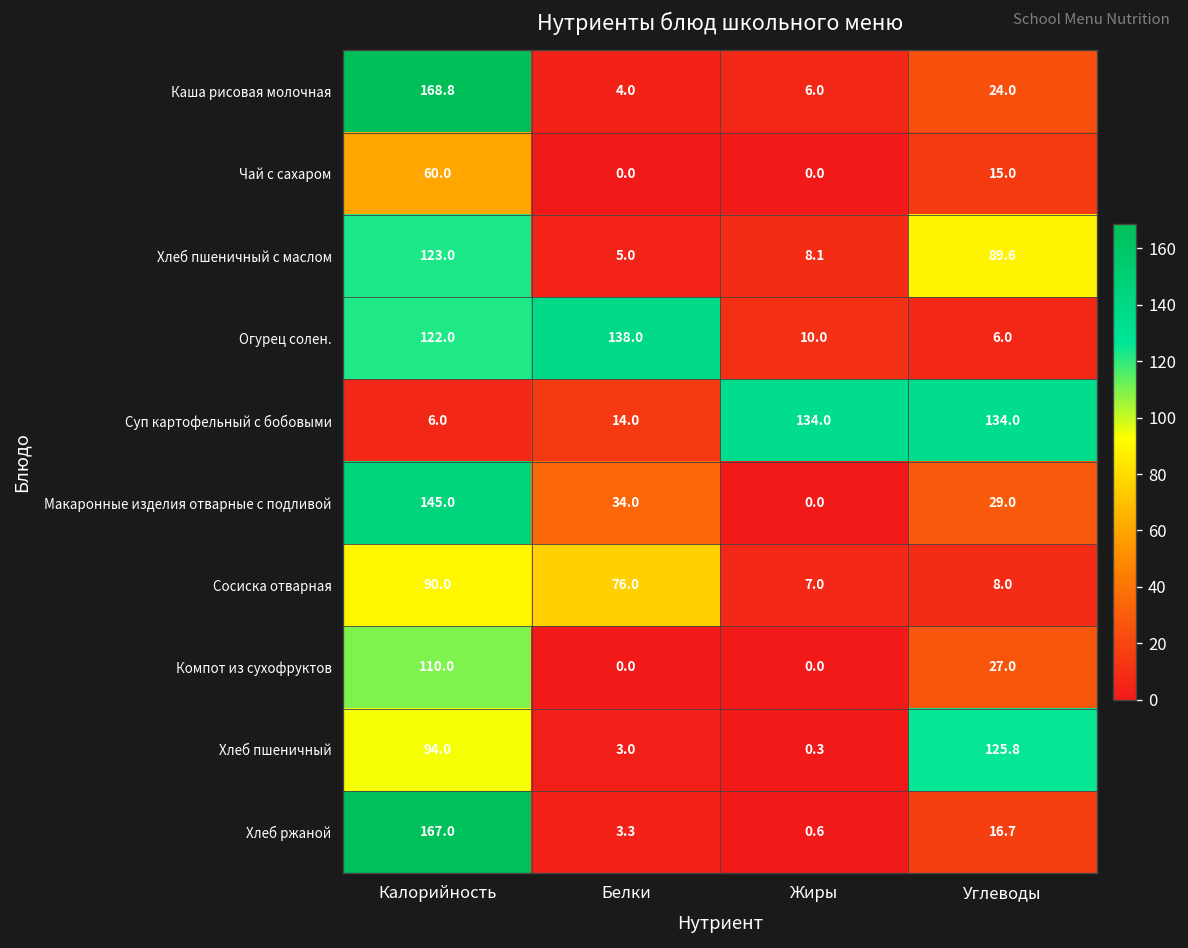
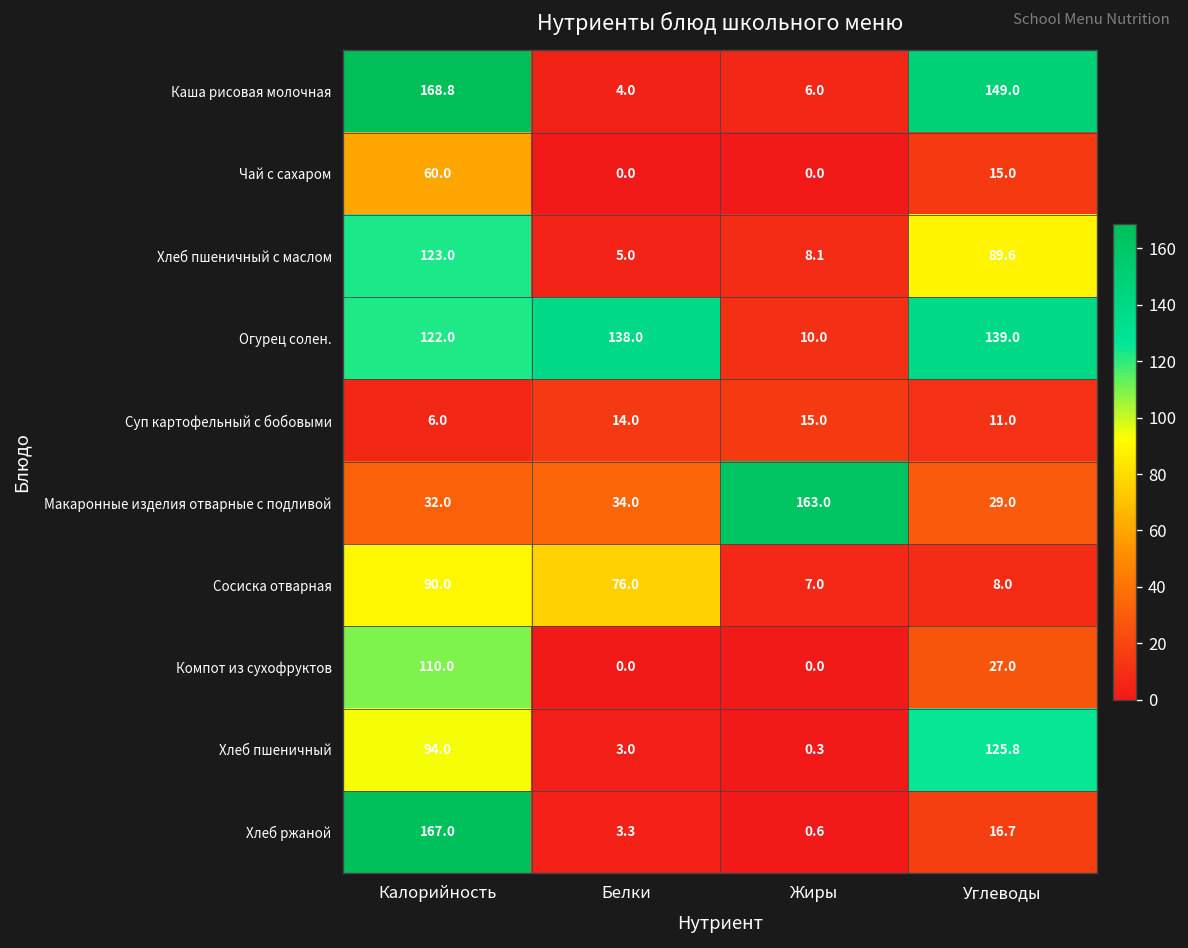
Каша рисовая молочная, Углеводы: 24.0 -> 149.0
Огурец солен., Углеводы: 6.0 -> 139.0
Суп картофельный с бобовыми, Жиры: 134.0 -> 15.0
Суп картофельный с бобовыми, Углеводы: 134.0 -> 11.0
Макаронные изделия отварные с подливой, Калорийность: 145.0 -> 32.0
Макаронные изделия отварные с подливой, Жиры: 0.0 -> 163.0
